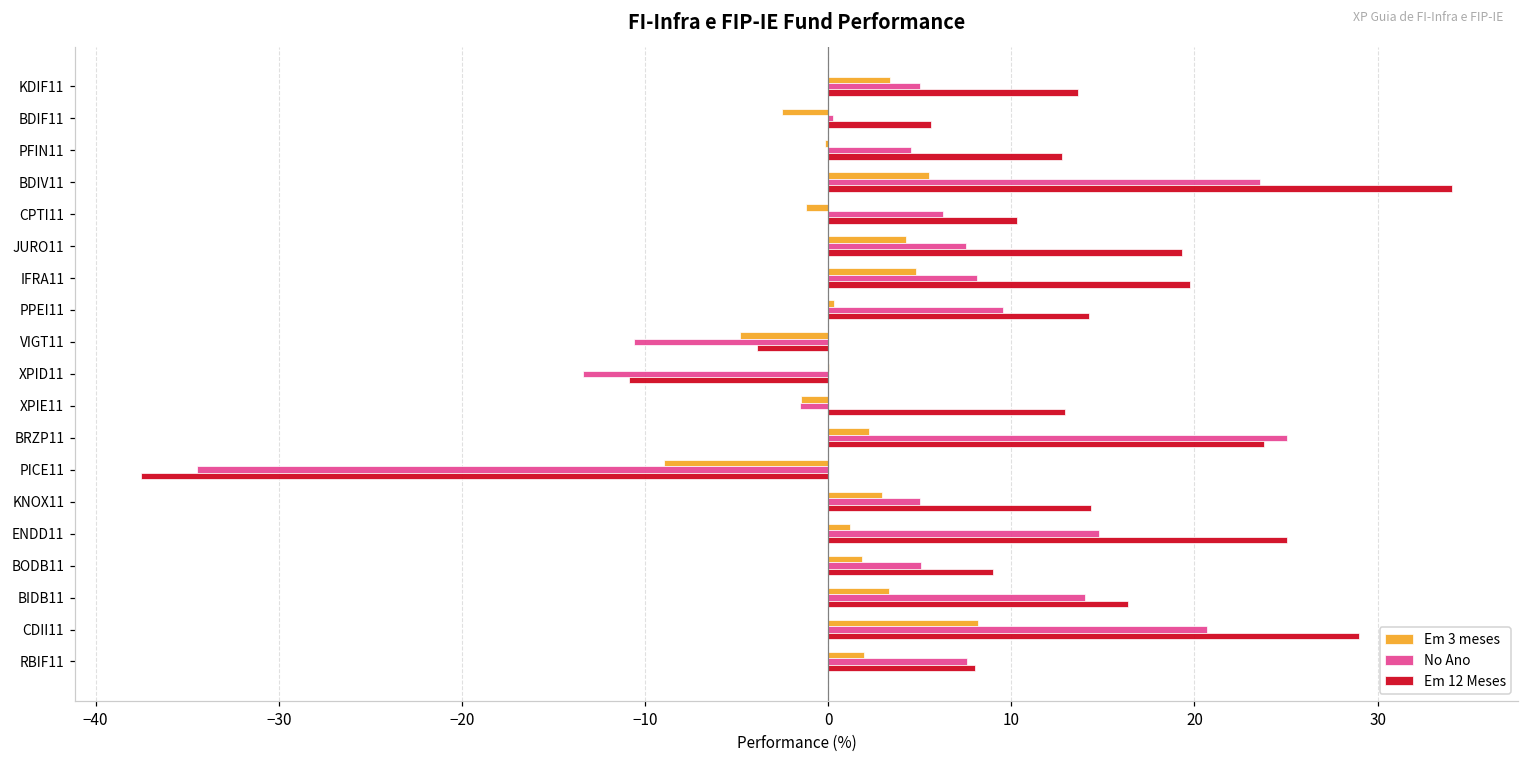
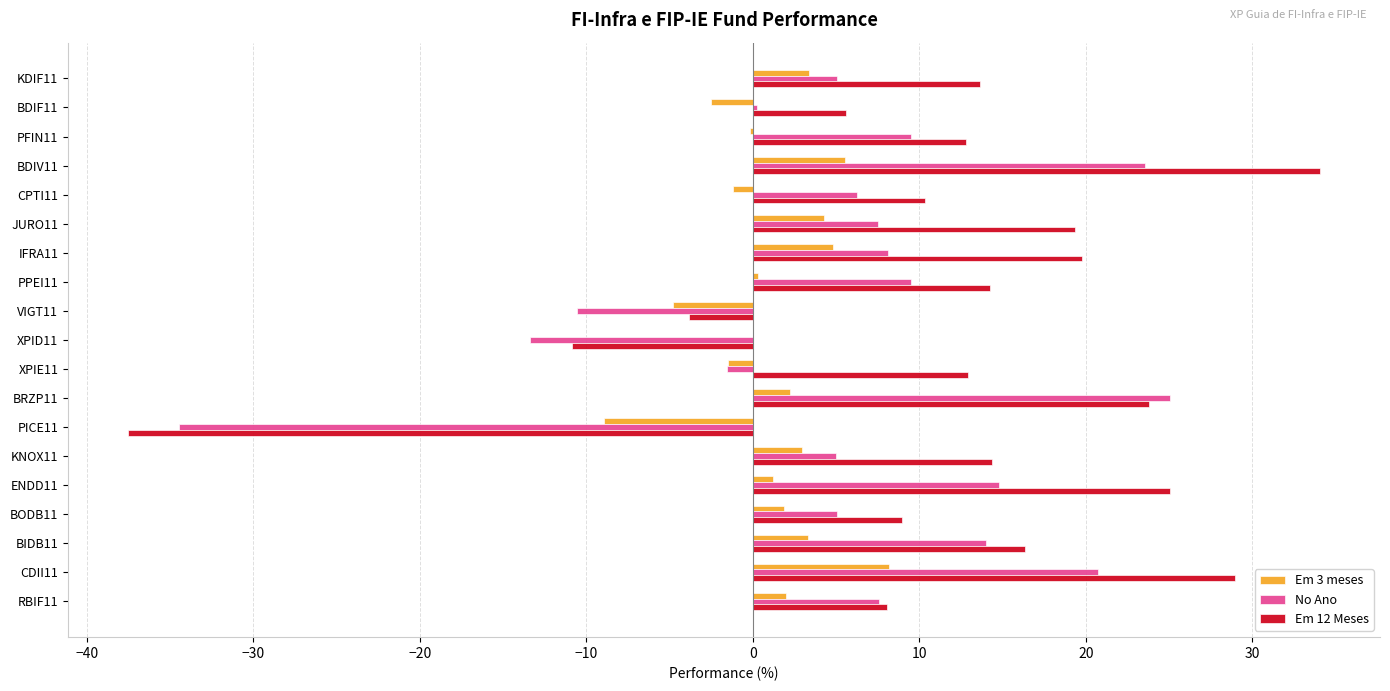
No Ano, PFIN11: 4.5 -> 9.5
